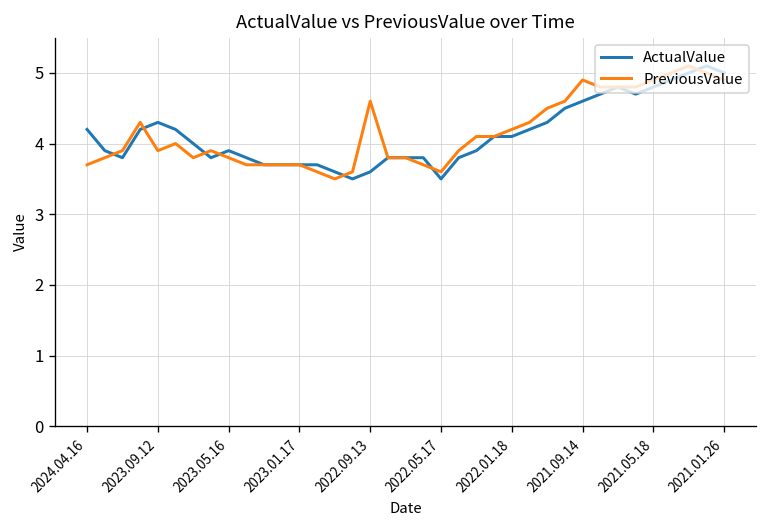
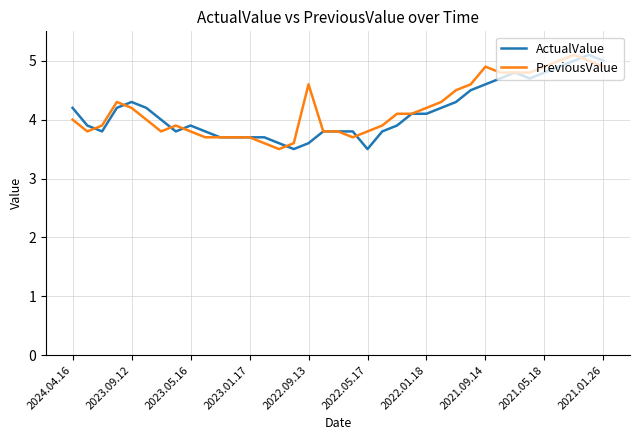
PreviousValue, 2024.04.16: 3.7 -> 4.0
PreviousValue, 2023.09.12: 3.9 -> 4.2
PreviousValue, 2022.05.17: 3.6 -> 3.8
